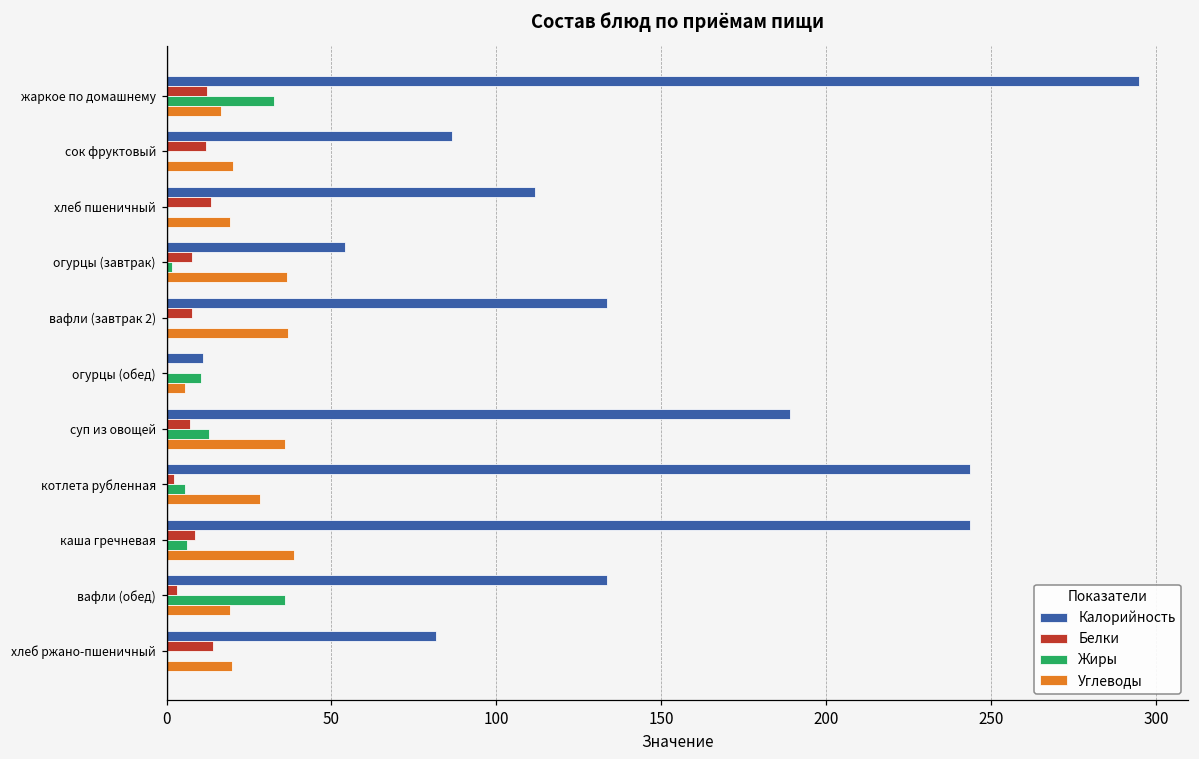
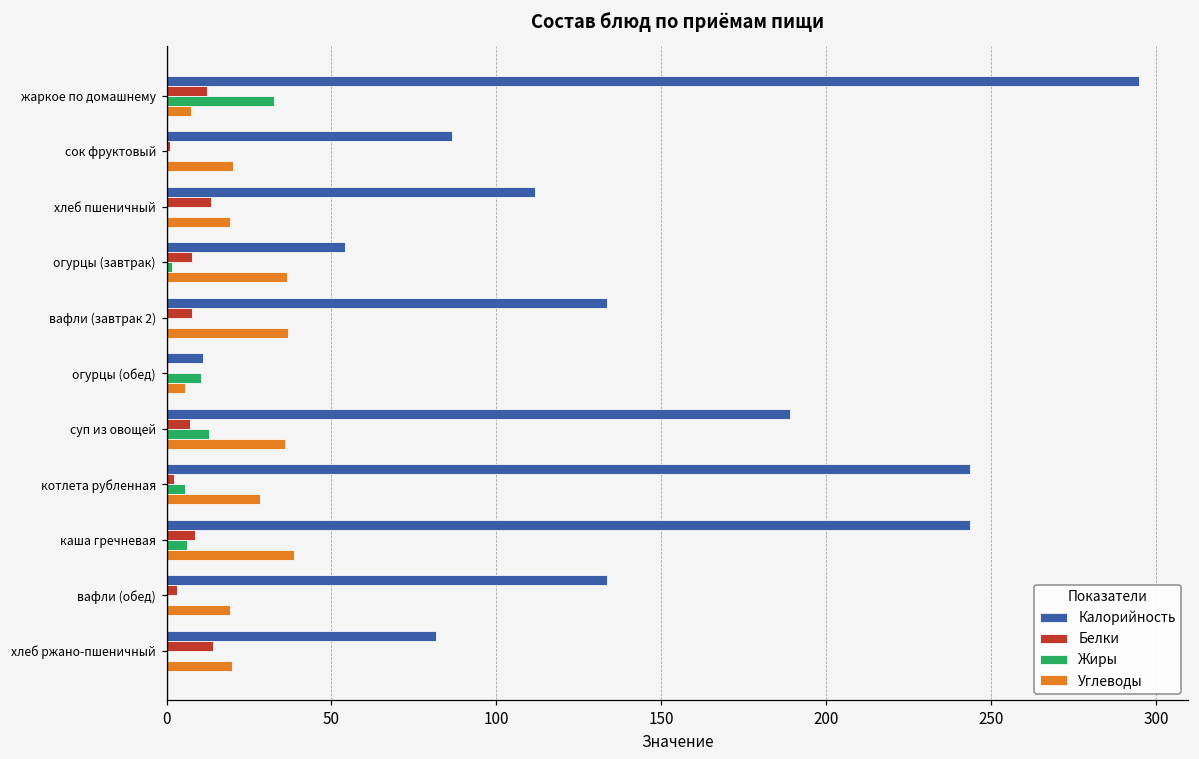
Углеводы, жаркое по домашнему: 17 -> 7
Белки, сок фруктовый: 12 -> 1
Жиры, вафли (обед): 36 -> 0
